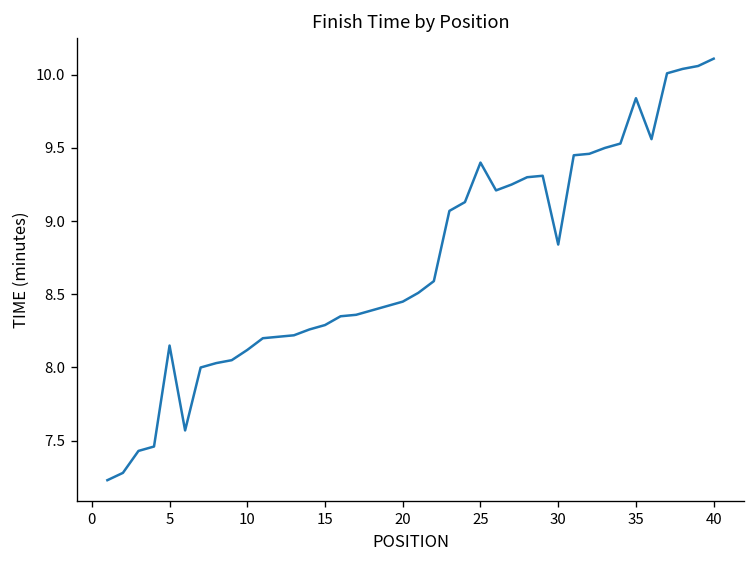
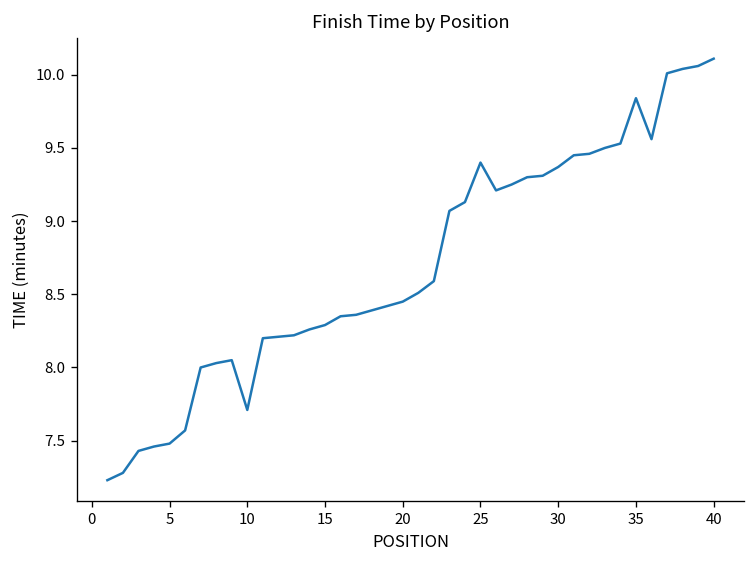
5: 8.15 -> 7.48
10: 8.12 -> 7.71
30: 8.84 -> 9.37
